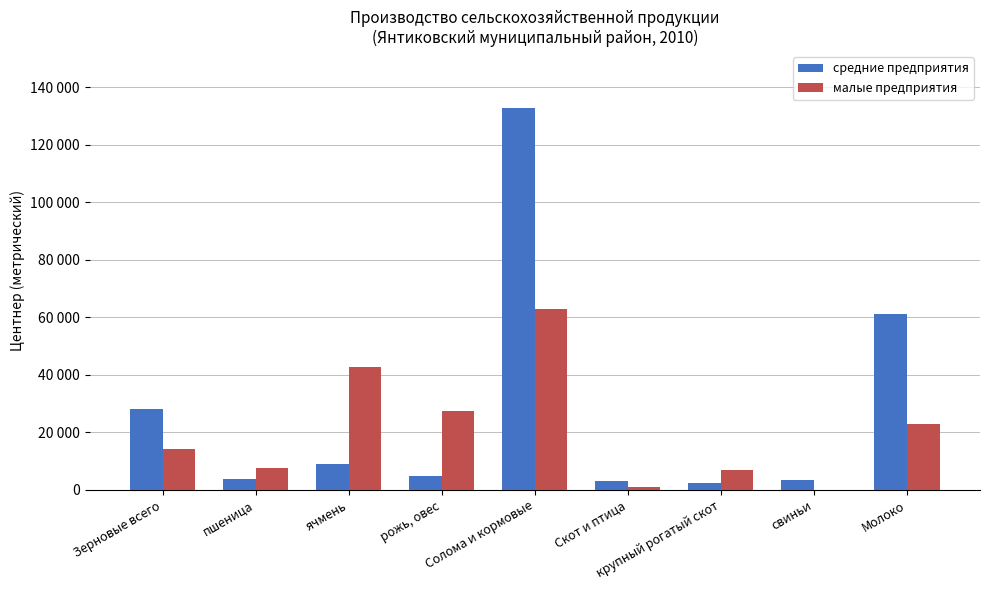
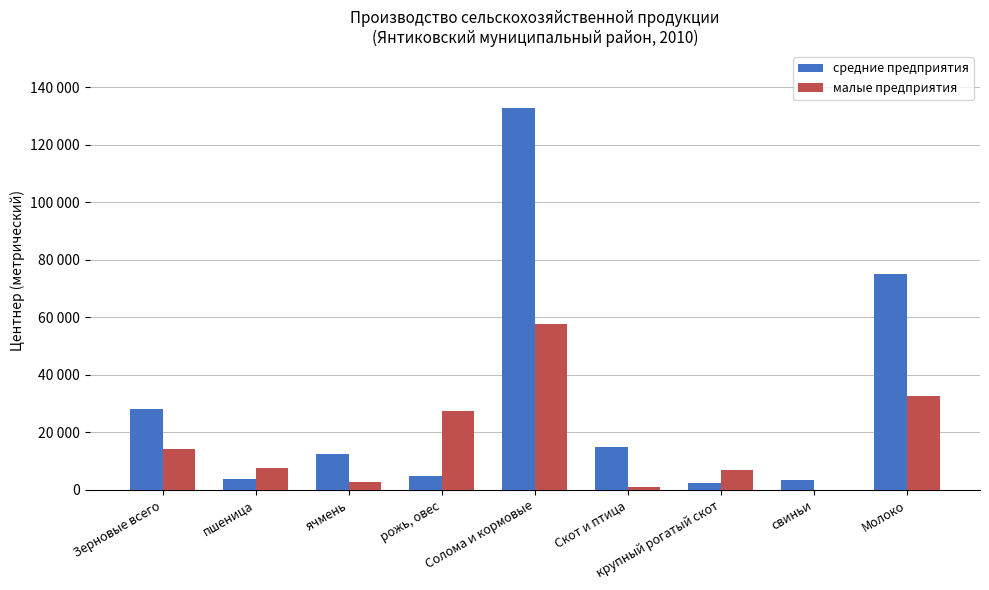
средние предприятия, ячмень: 9000 -> 12000
малые предприятия, ячмень: 43000 -> 3000
малые предприятия, Солома и кормовые: 63000 -> 58000
средние предприятия, Скот и птица: 3000 -> 15000
средние предприятия, Молоко: 61000 -> 75000
малые предприятия, Молоко: 23000 -> 33000
